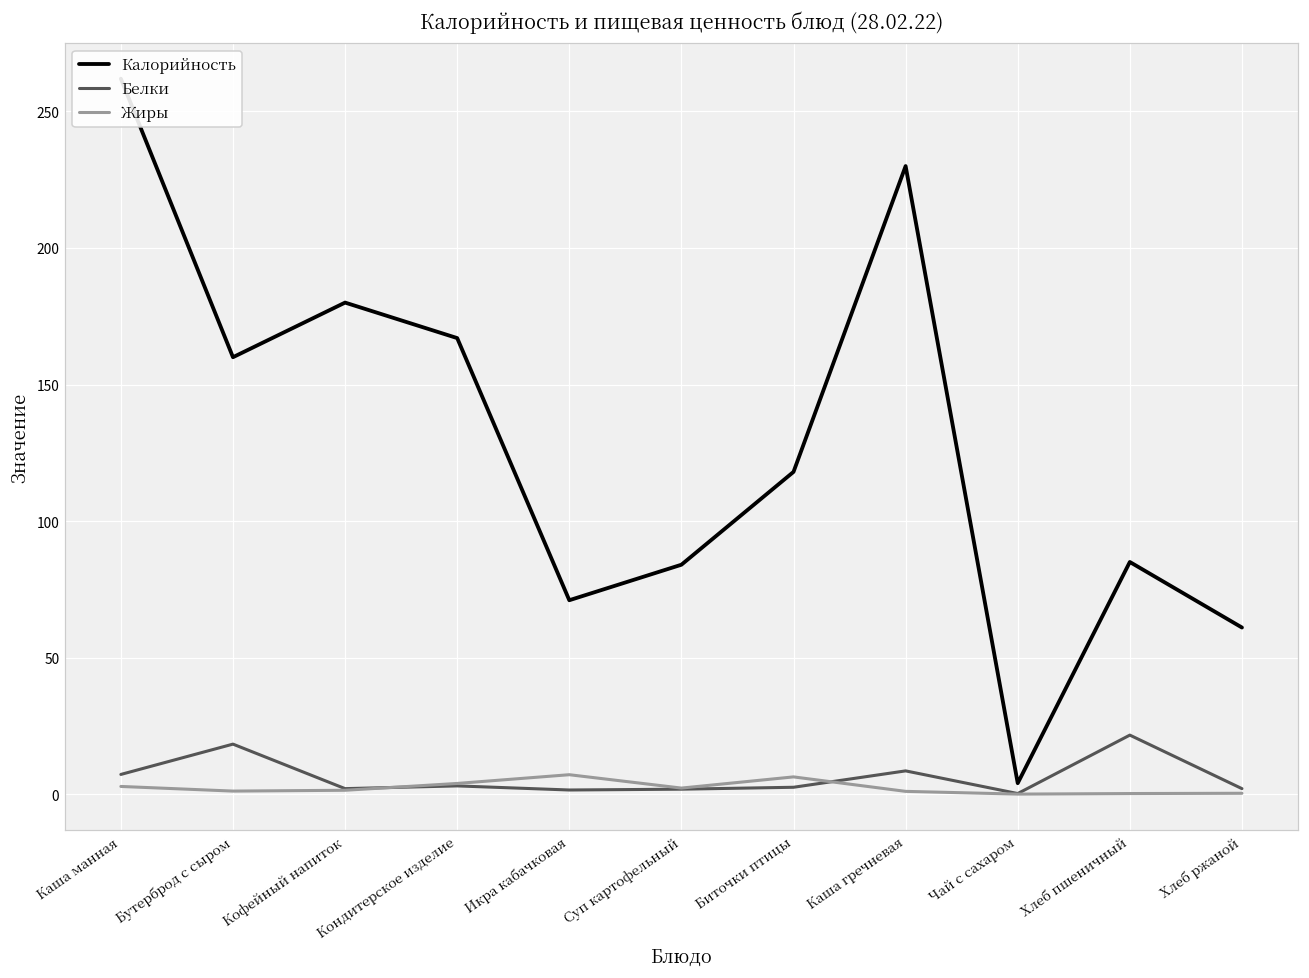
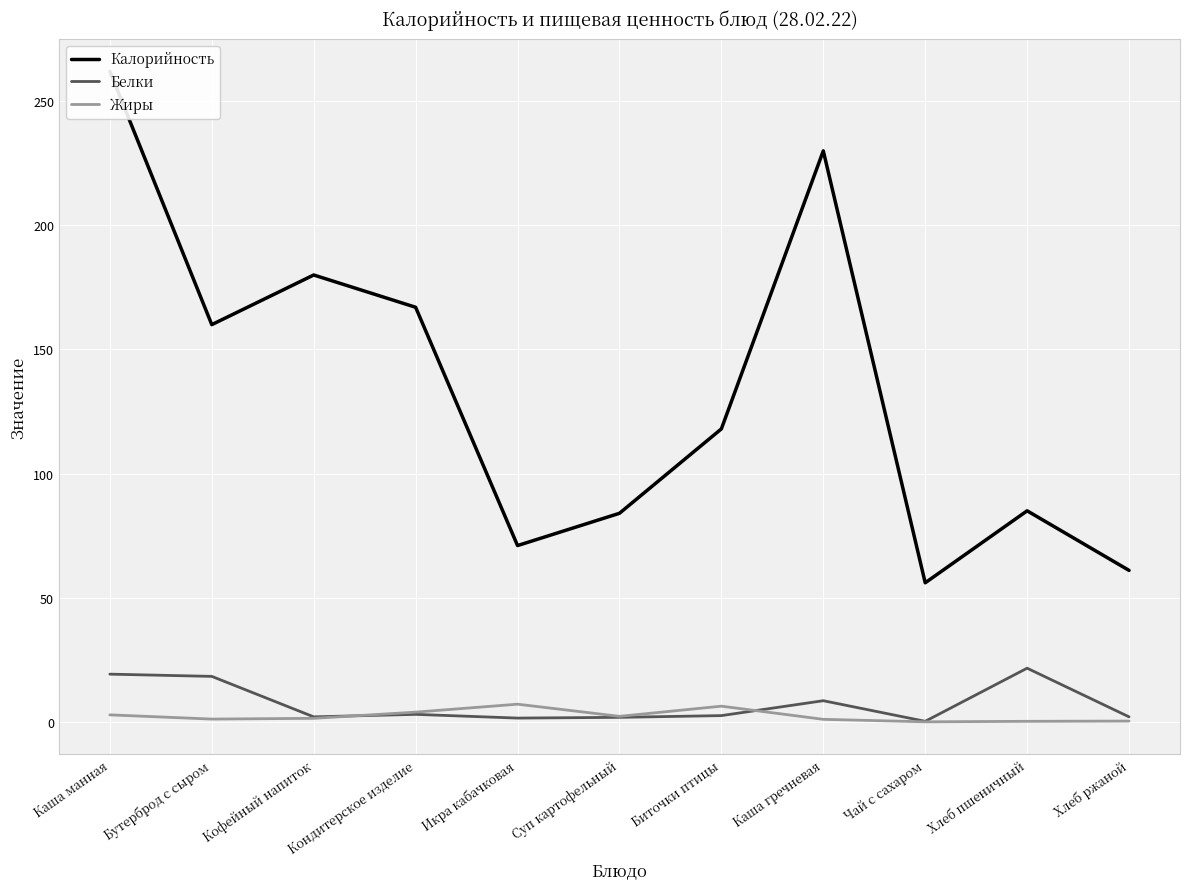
Белки, Каша манная: 7 -> 19
Калорийность, Чай с сахаром: 4 -> 56
